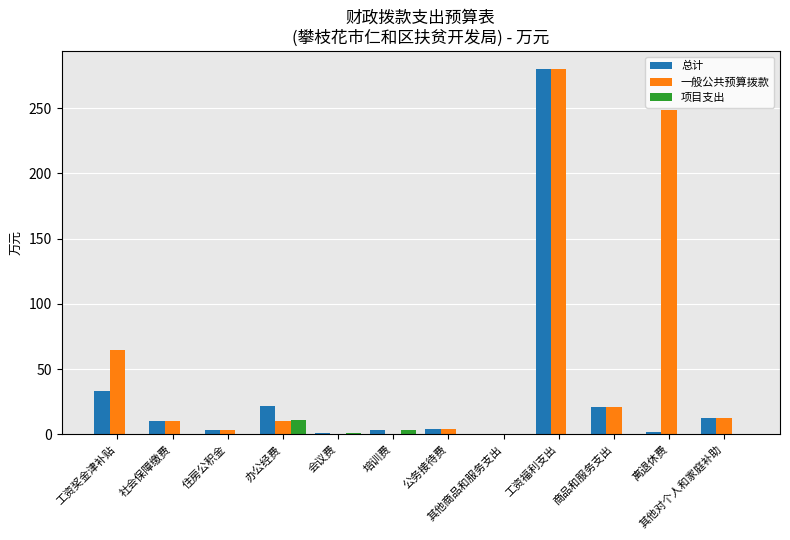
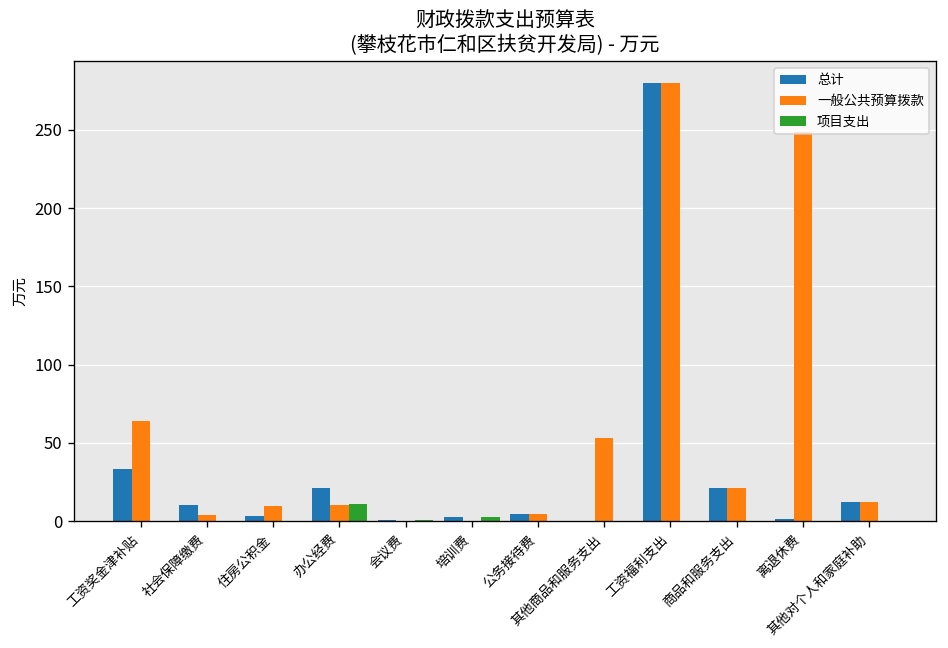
一般公共预算拨款, 社会保障缴费: 11 -> 4
一般公共预算拨款, 住房公积金: 3 -> 10
一般公共预算拨款, 其他商品和服务支出: 0 -> 53
